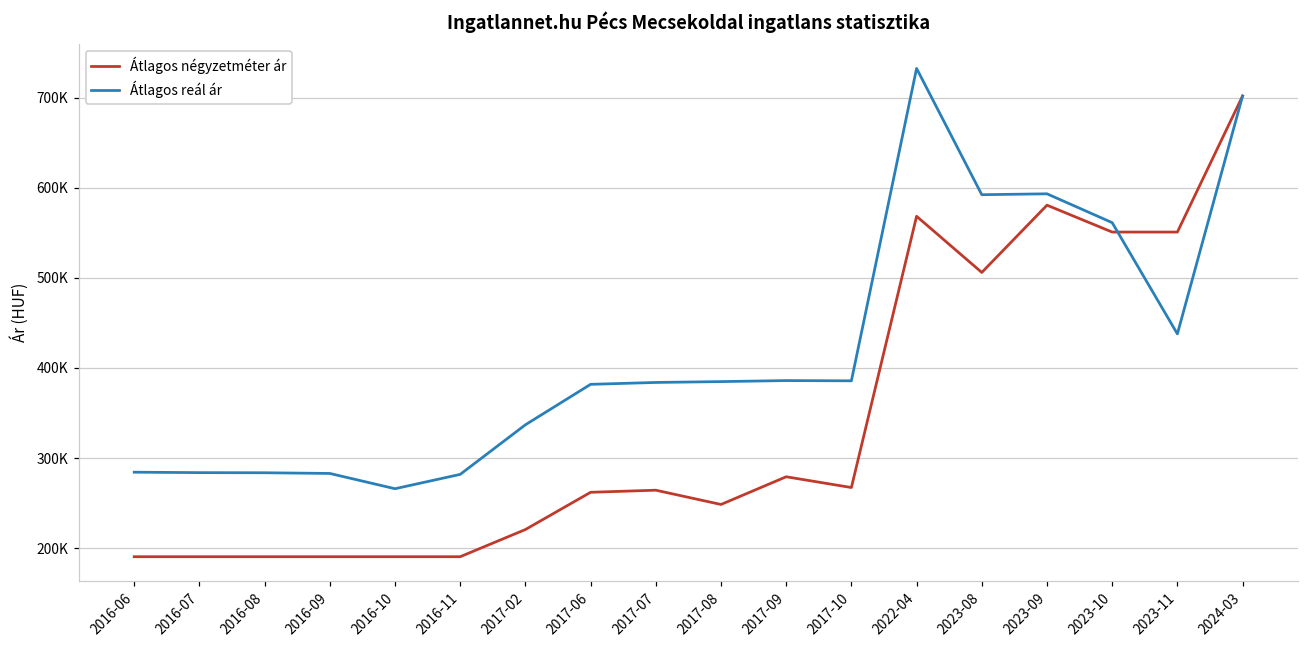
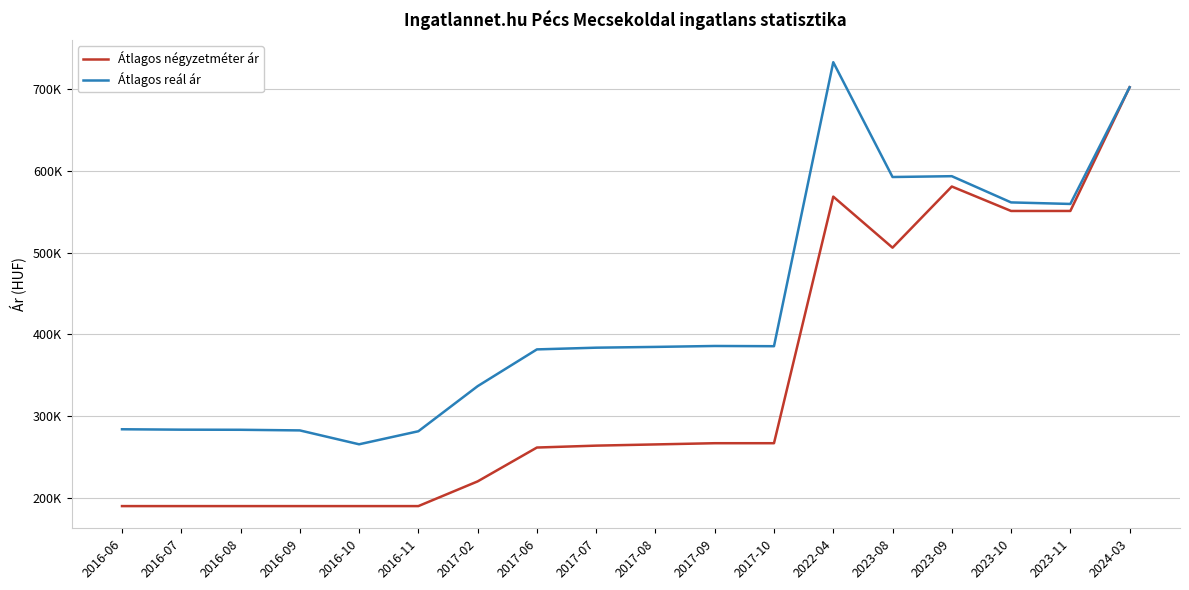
Átlagos négyzetméter ár, 2017-08: 250000 -> 270000
Átlagos négyzetméter ár, 2017-09: 280000 -> 270000
Átlagos reál ár, 2023-11: 440000 -> 560000
